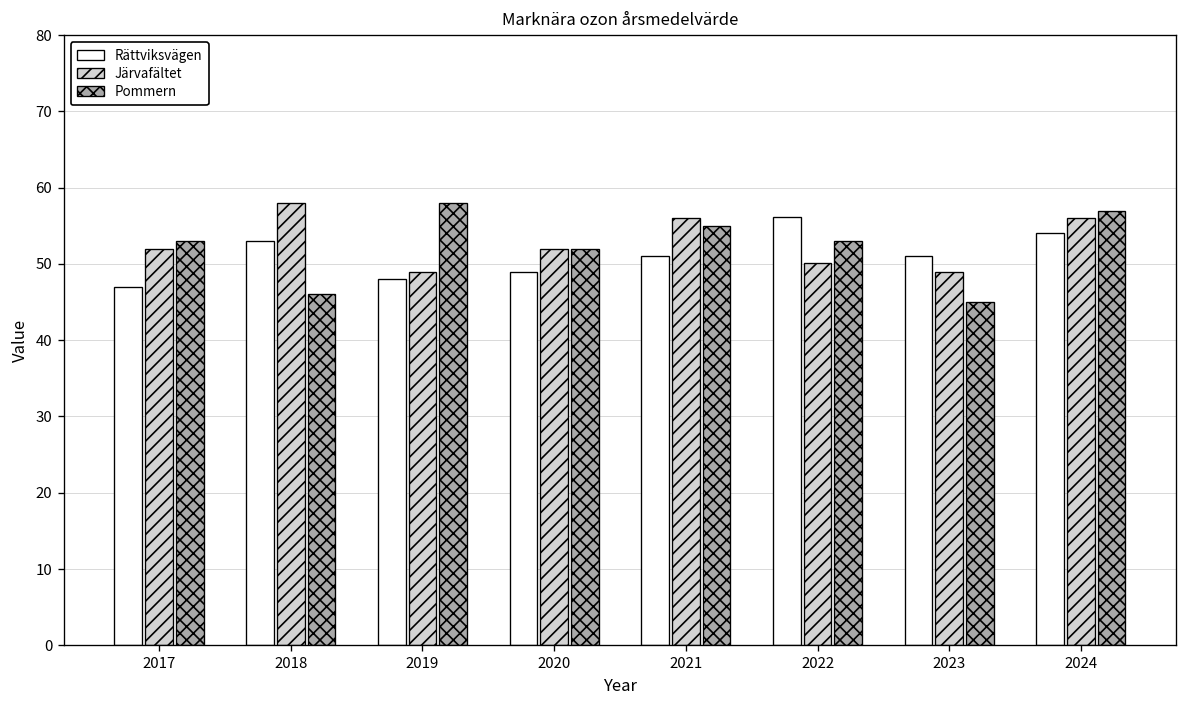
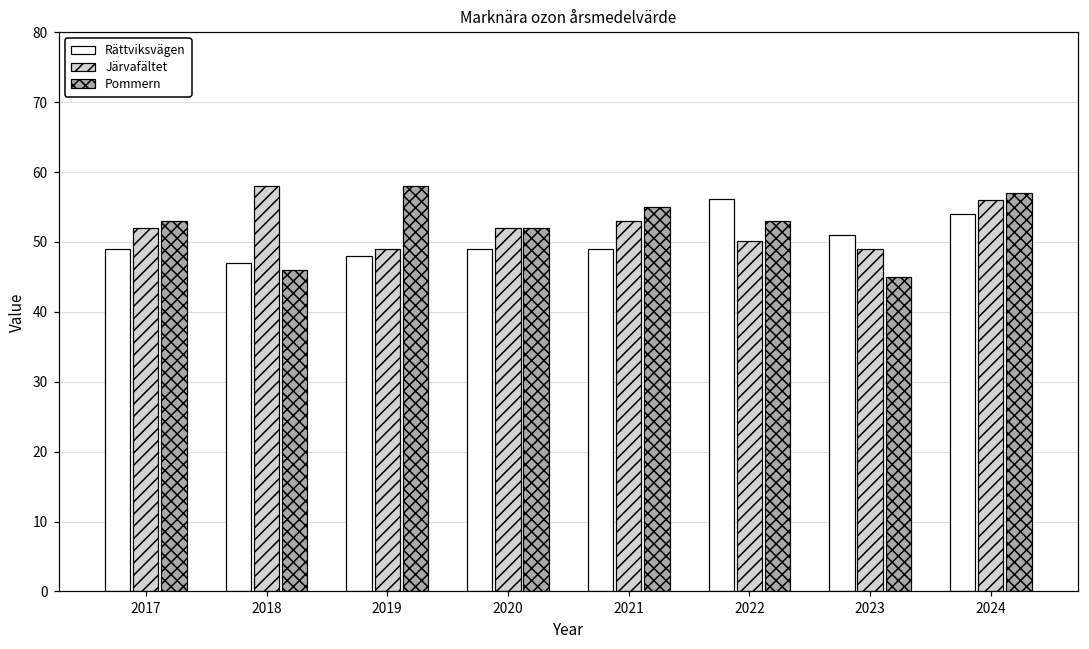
Rättviksvägen, 2017: 47 -> 49
Rättviksvägen, 2018: 53 -> 47
Rättviksvägen, 2021: 51 -> 49
Järvafältet, 2021: 56 -> 53
